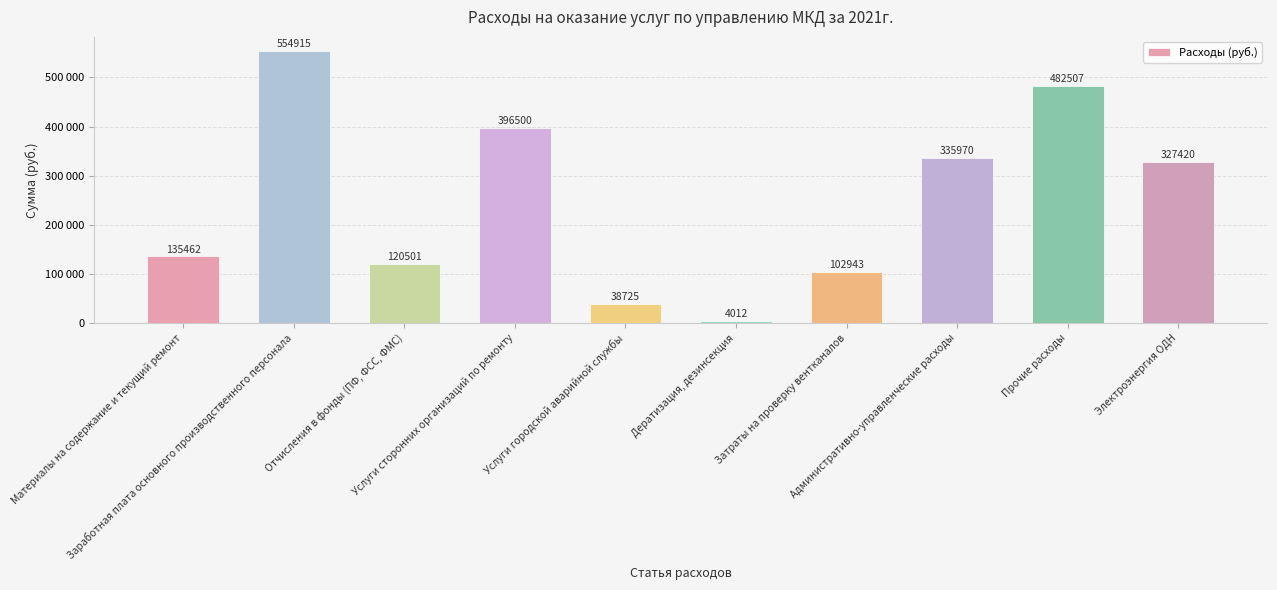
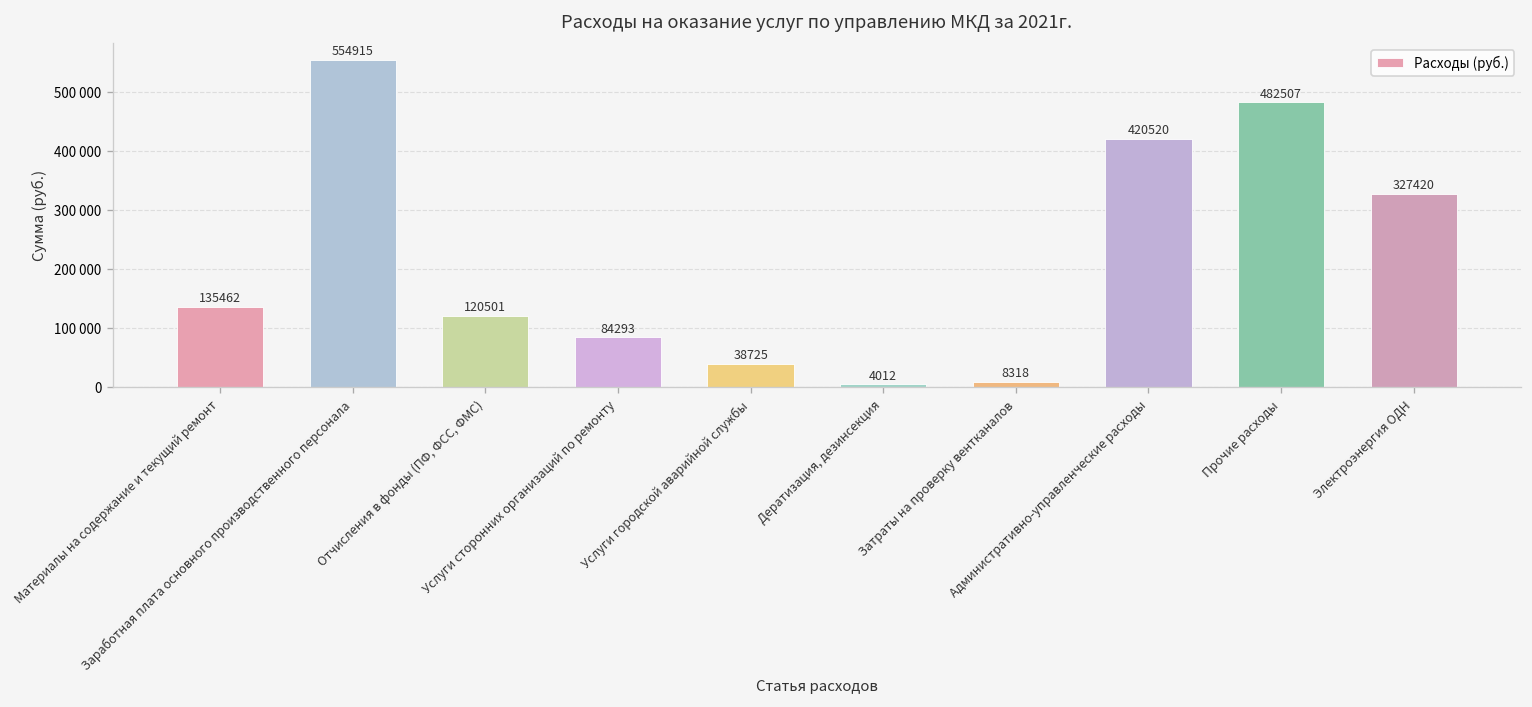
Услуги сторонних организаций по ремонту: 396500 -> 84293
Затраты на проверку вентканалов: 102943 -> 8318
Административно-управленческие расходы: 335970 -> 420520
